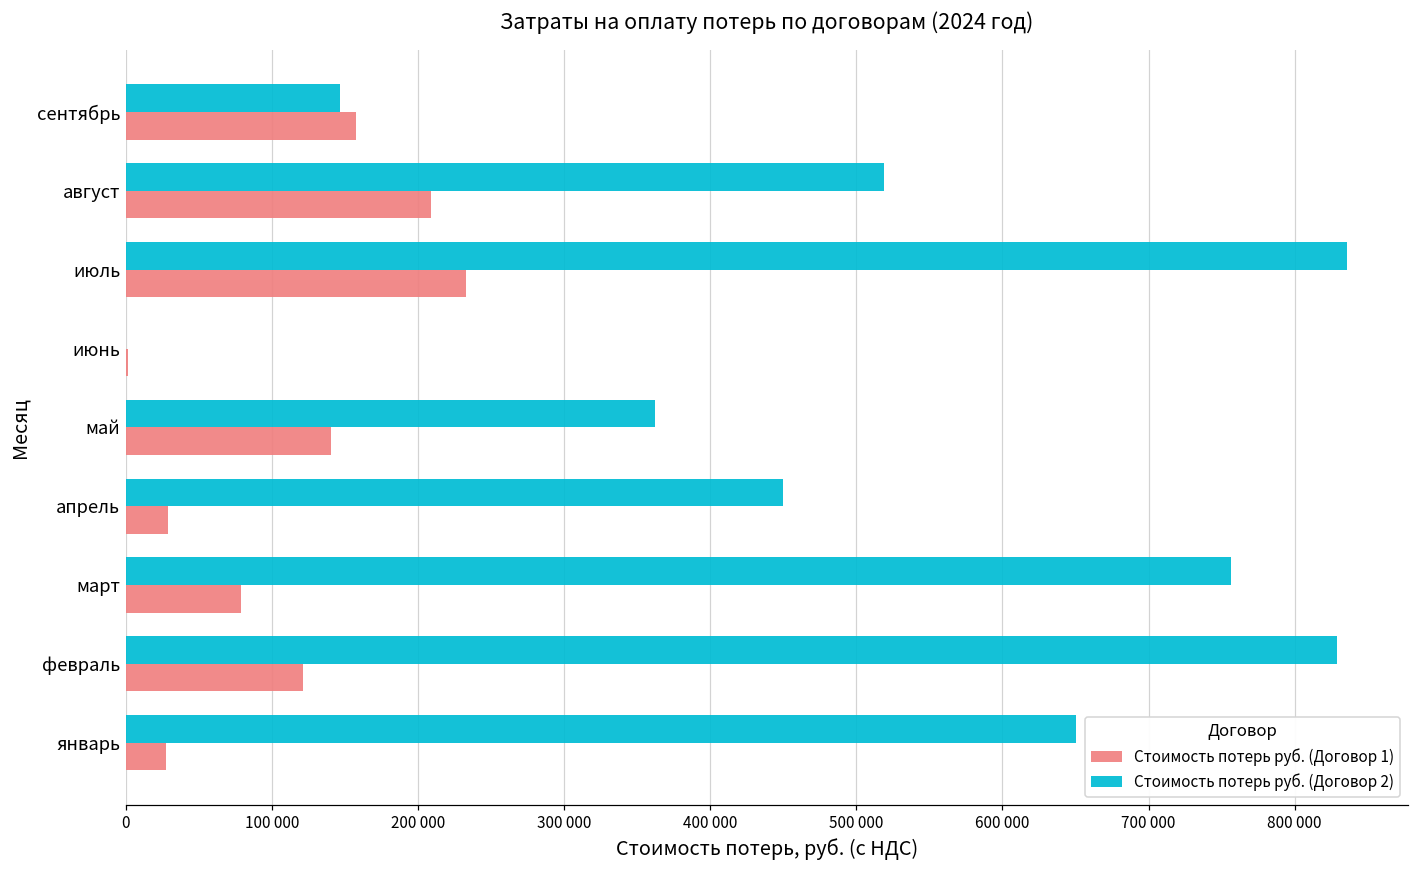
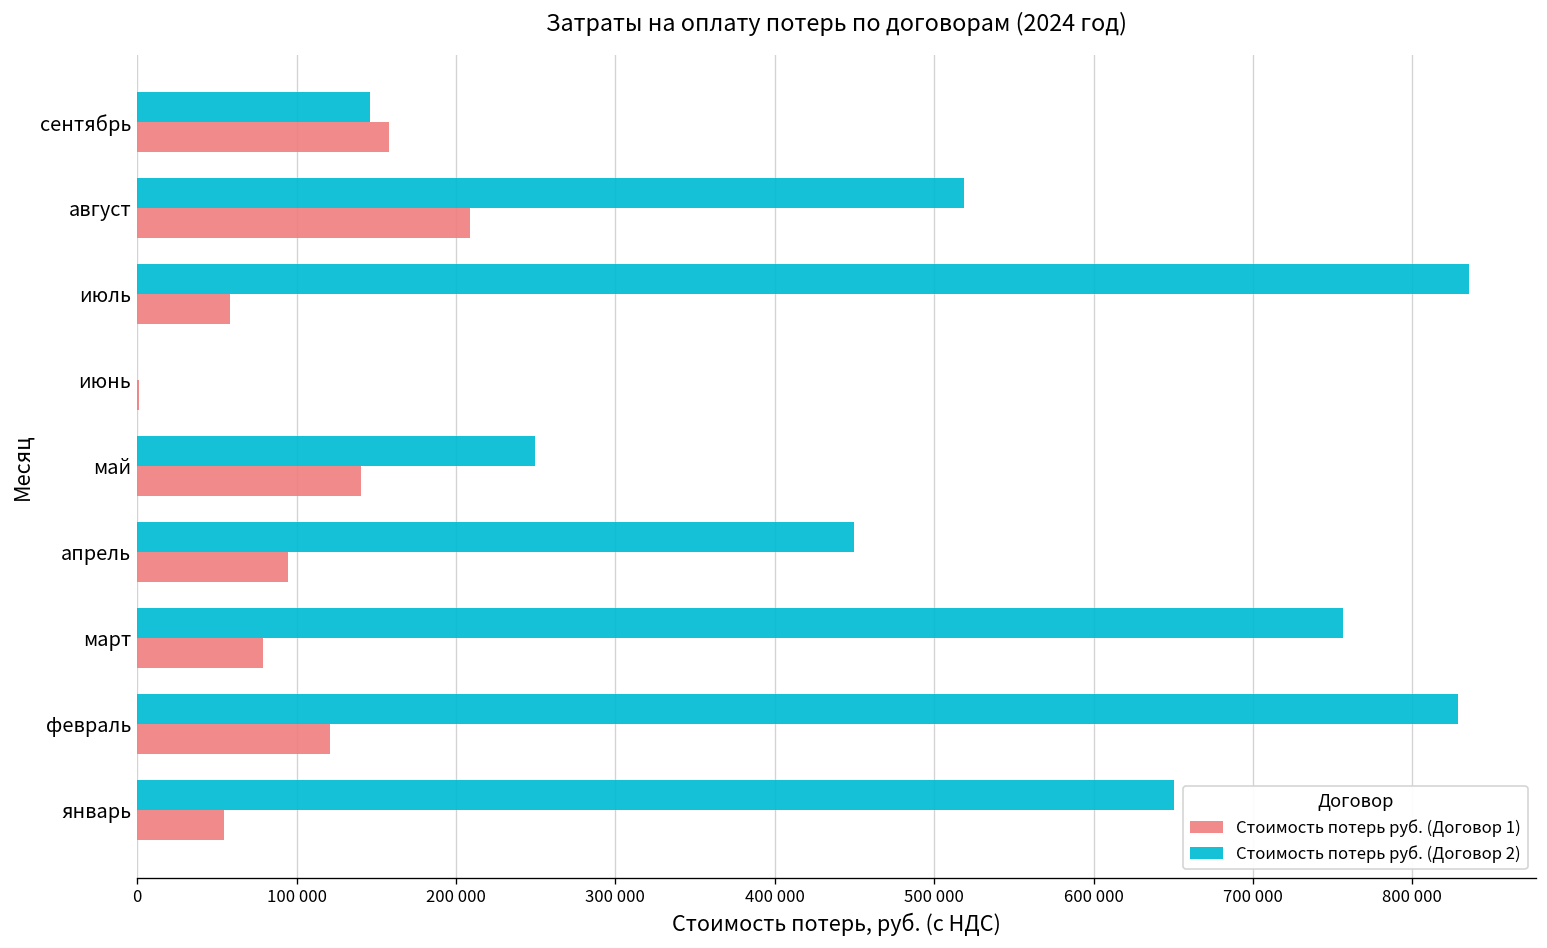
Стоимость потерь руб. (Договор 1), июль: 233000 -> 58000
Стоимость потерь руб. (Договор 2), май: 362000 -> 249000
Стоимость потерь руб. (Договор 1), апрель: 29000 -> 95000
Стоимость потерь руб. (Договор 1), январь: 28000 -> 54000
